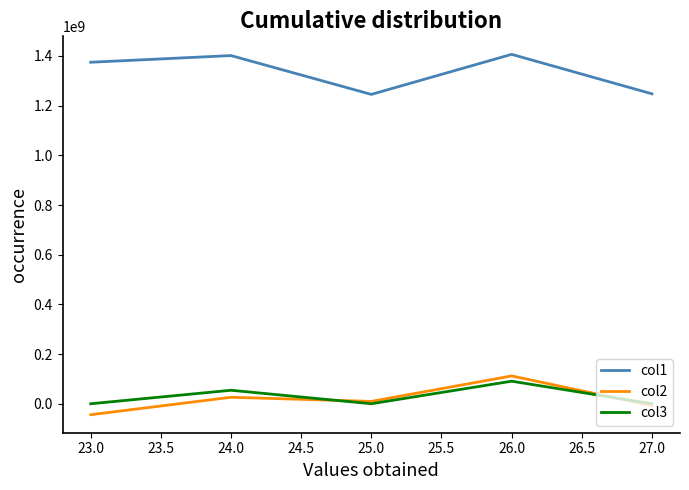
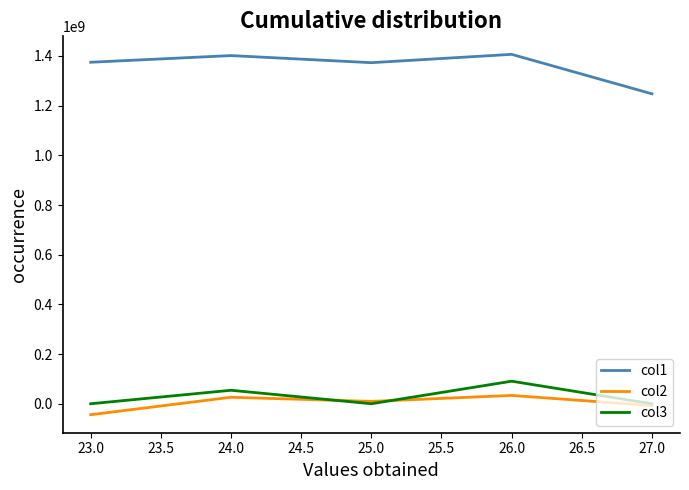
col1, 25.0: 1250000000 -> 1370000000
col2, 26.0: 110000000 -> 30000000
